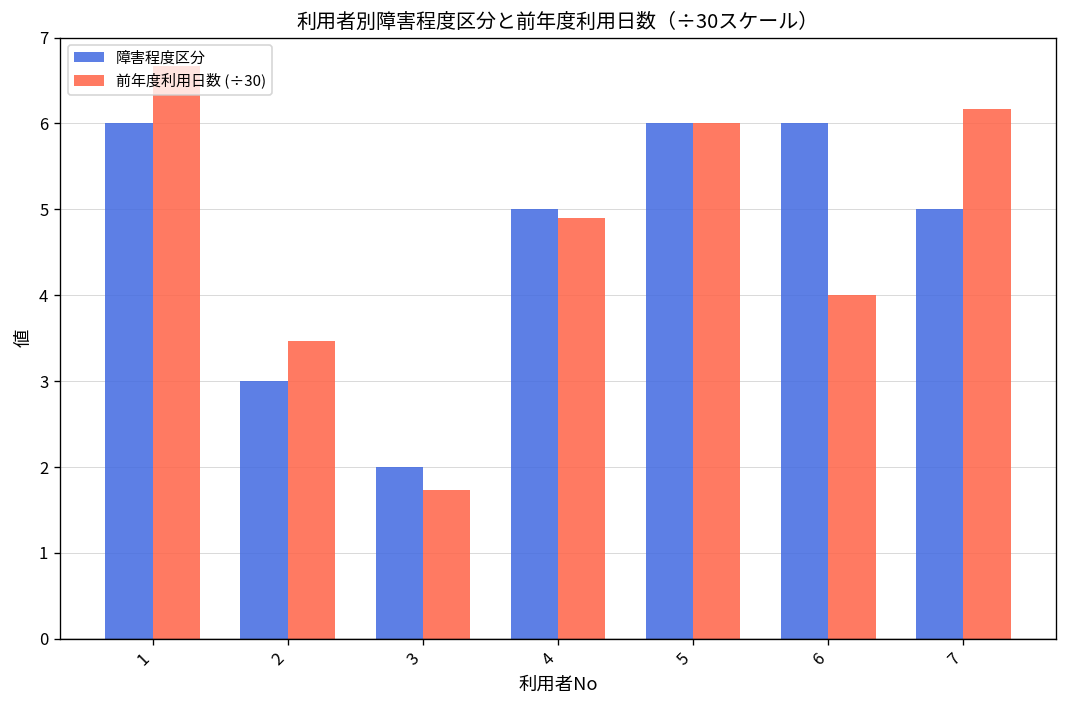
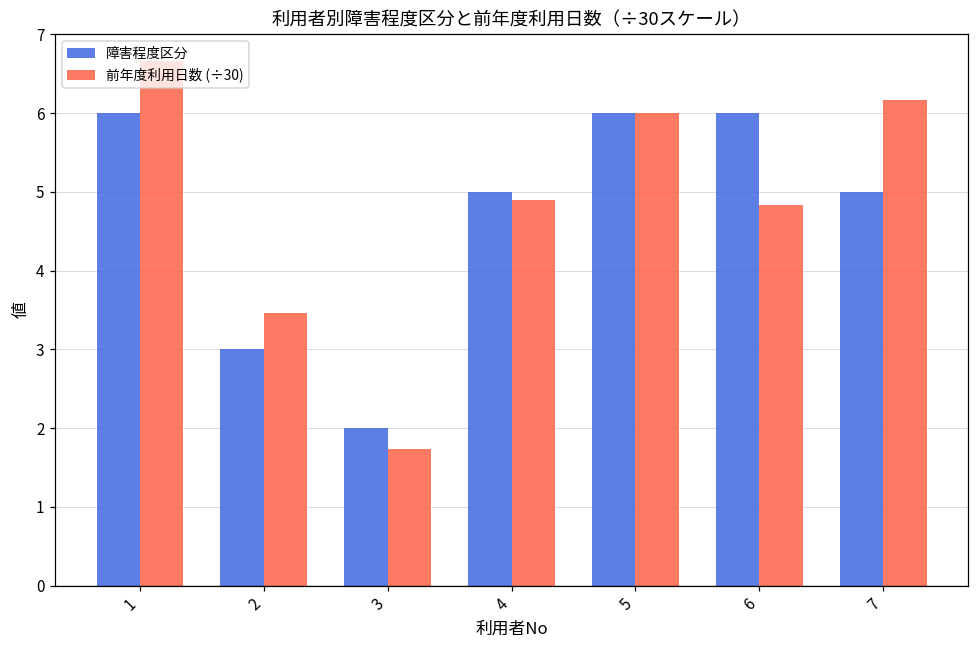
前年度利用日数 (÷30), 6: 4.0 -> 4.8
